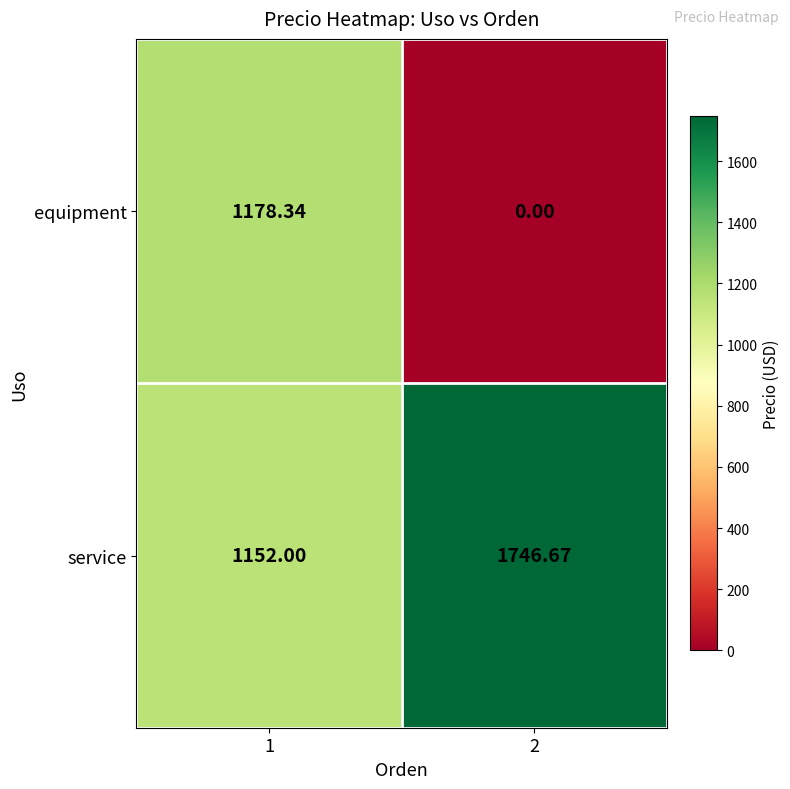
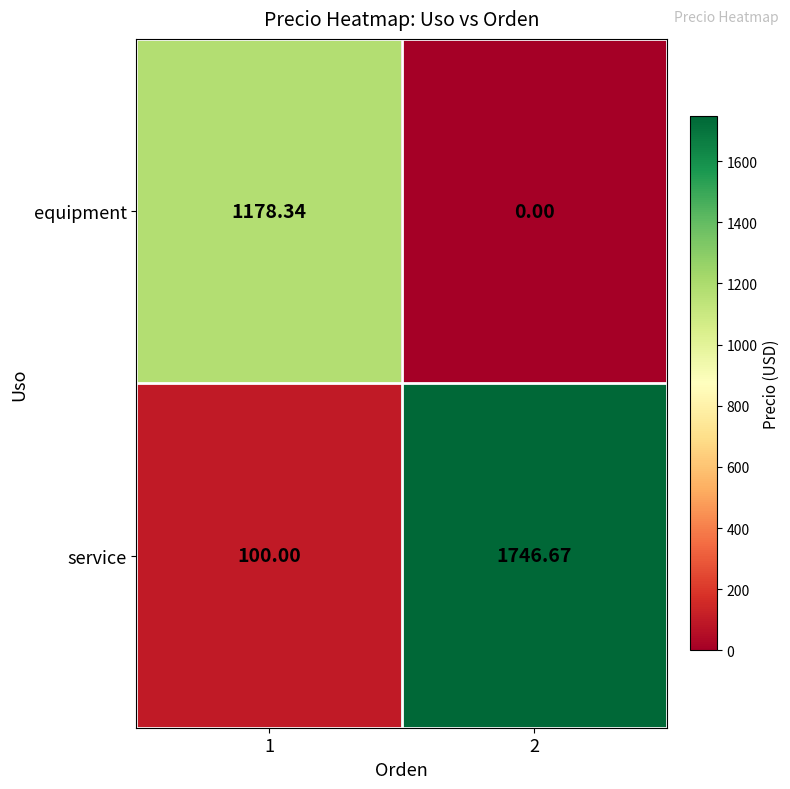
service, 1: 1152.00 -> 100.00
